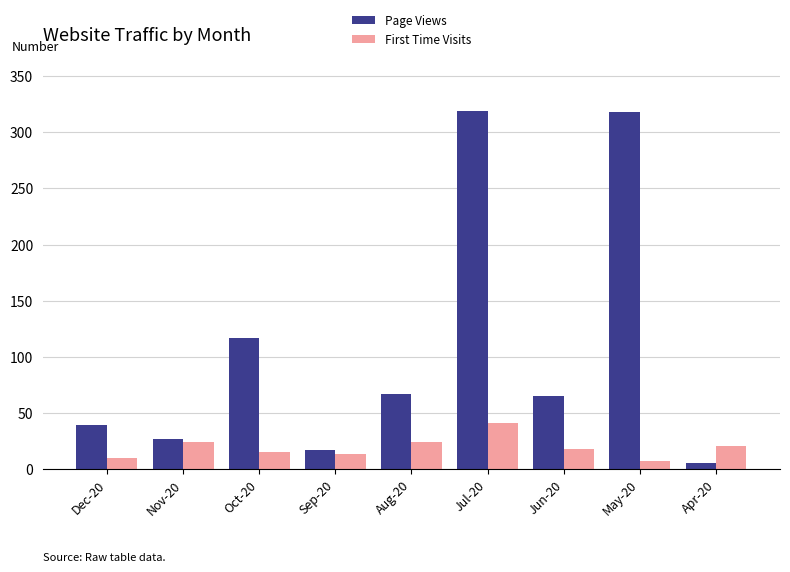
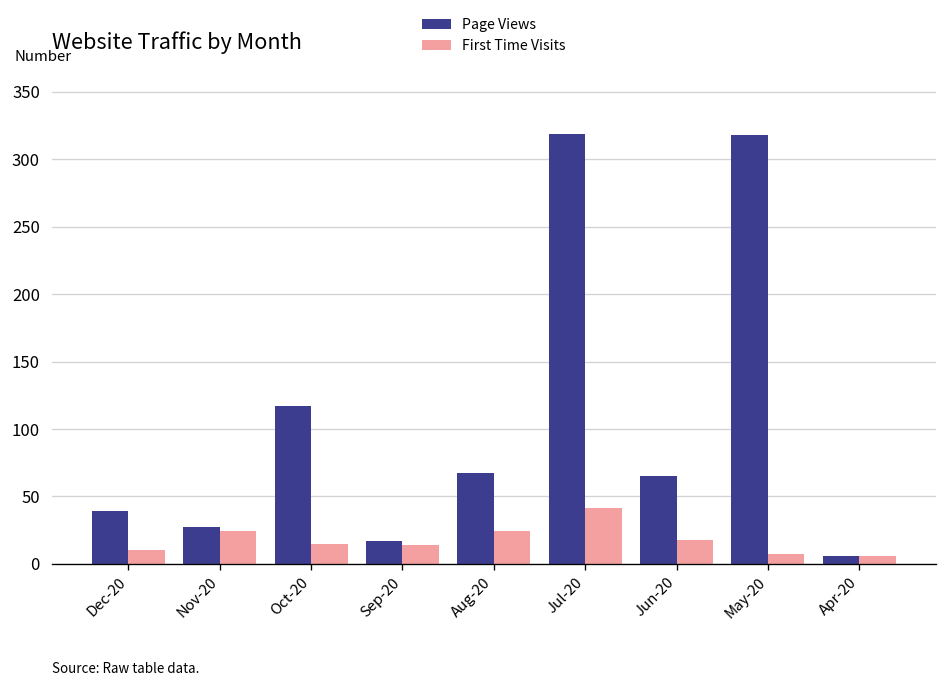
First Time Visits, Apr-20: 21 -> 6
